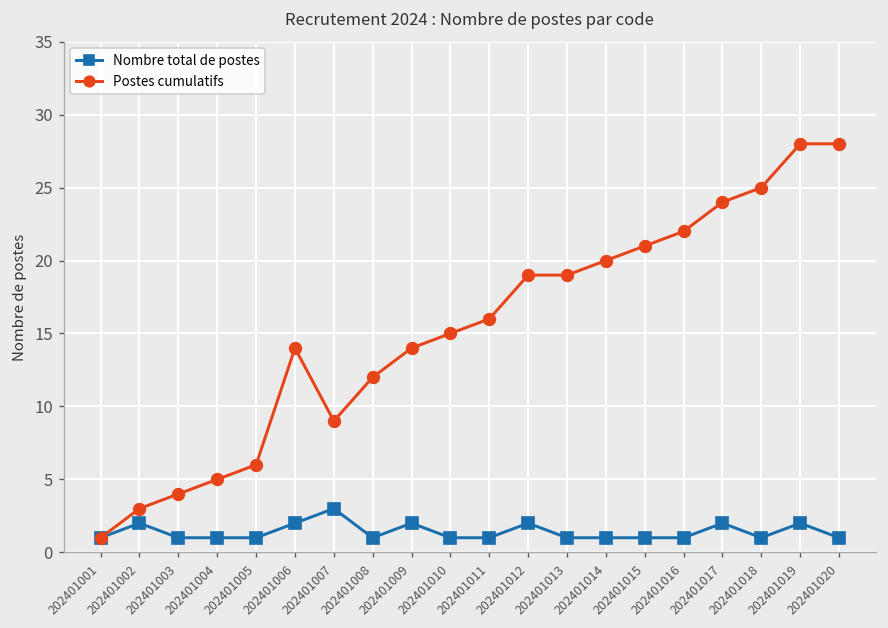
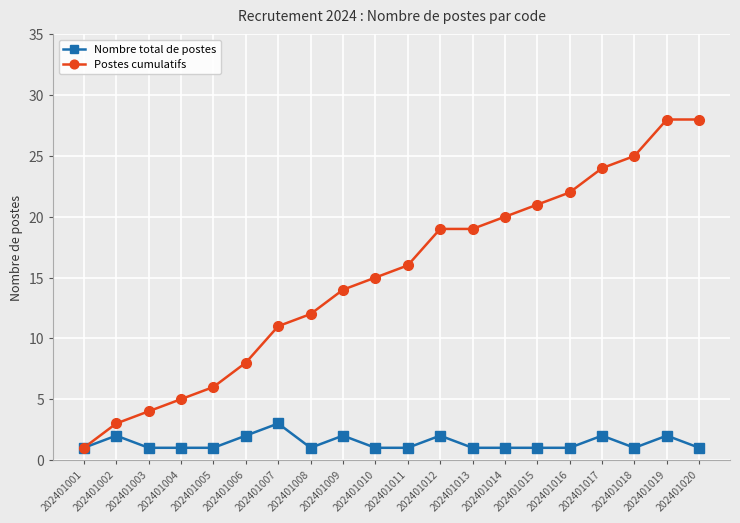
Postes cumulatifs, 202401006: 14 -> 8
Postes cumulatifs, 202401007: 9 -> 11
